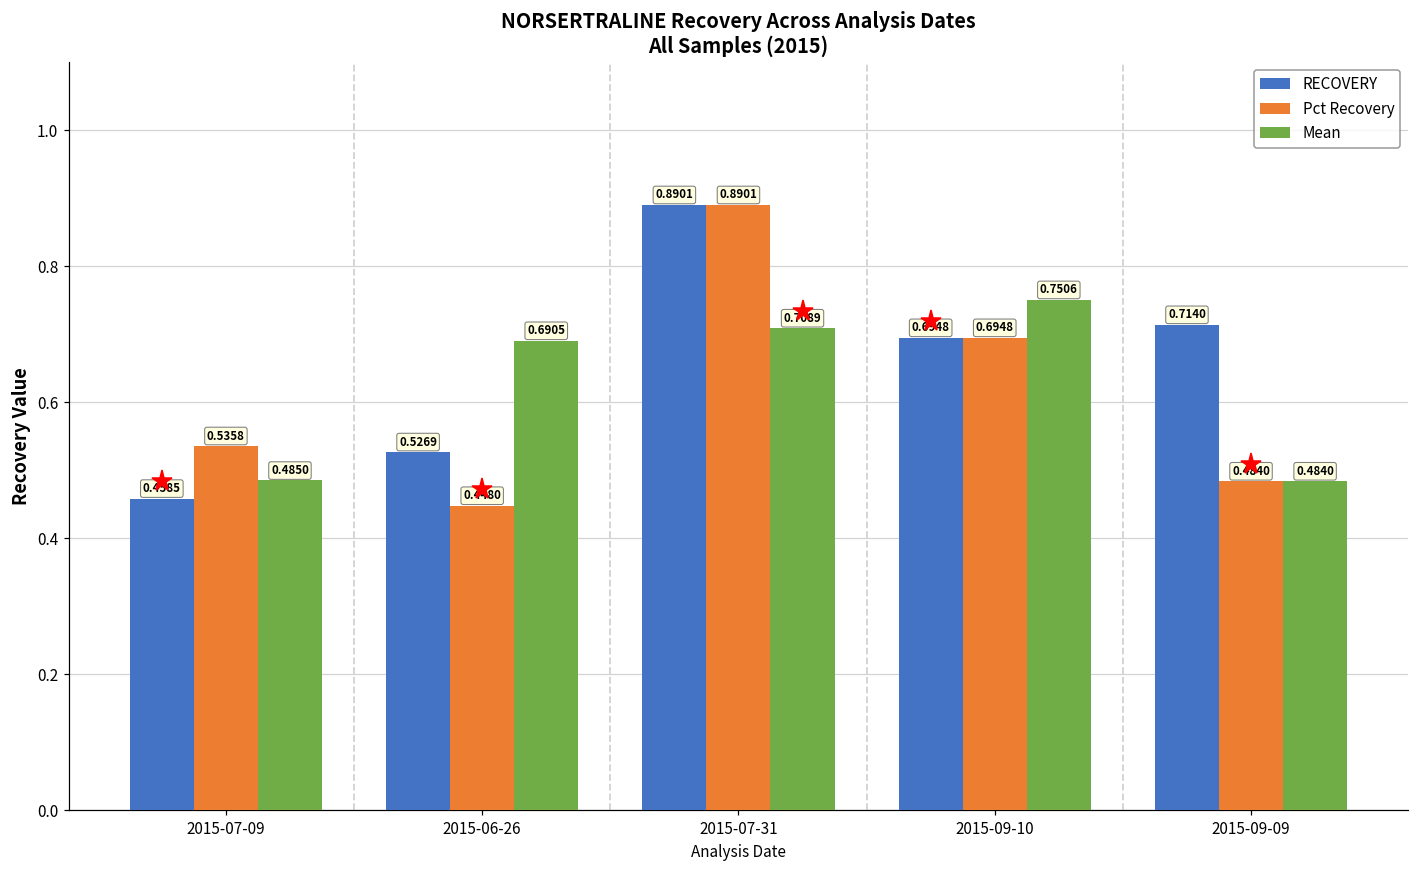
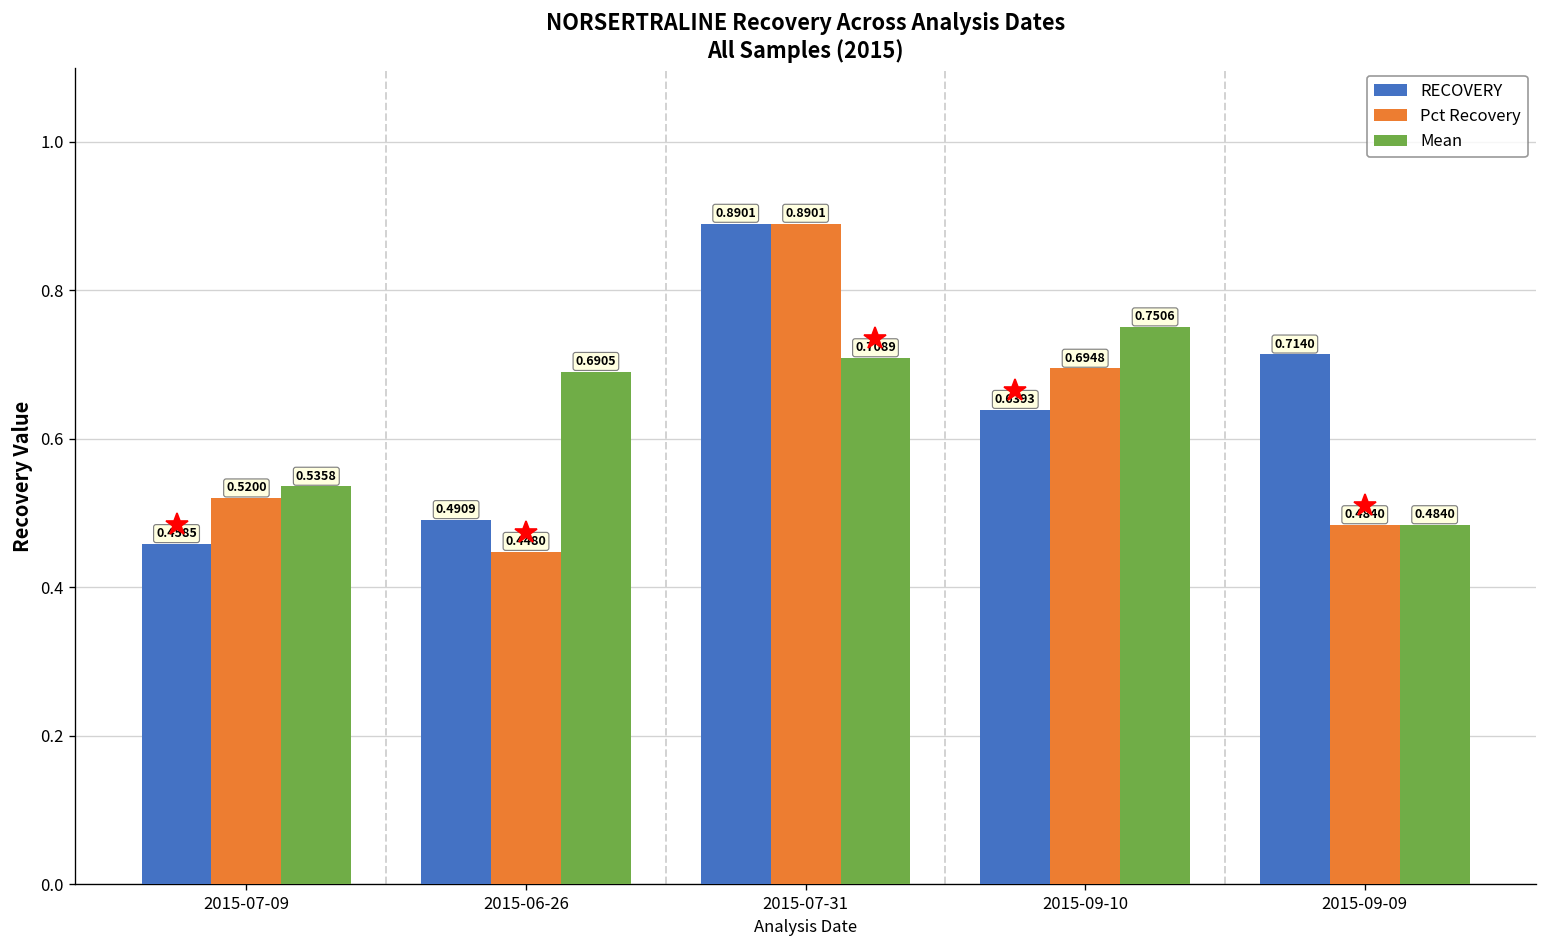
Pct Recovery, 2015-07-09: 0.5358 -> 0.5200
Mean, 2015-07-09: 0.4850 -> 0.5358
RECOVERY, 2015-06-26: 0.5269 -> 0.4909
RECOVERY, 2015-09-10: 0.6948 -> 0.6393
